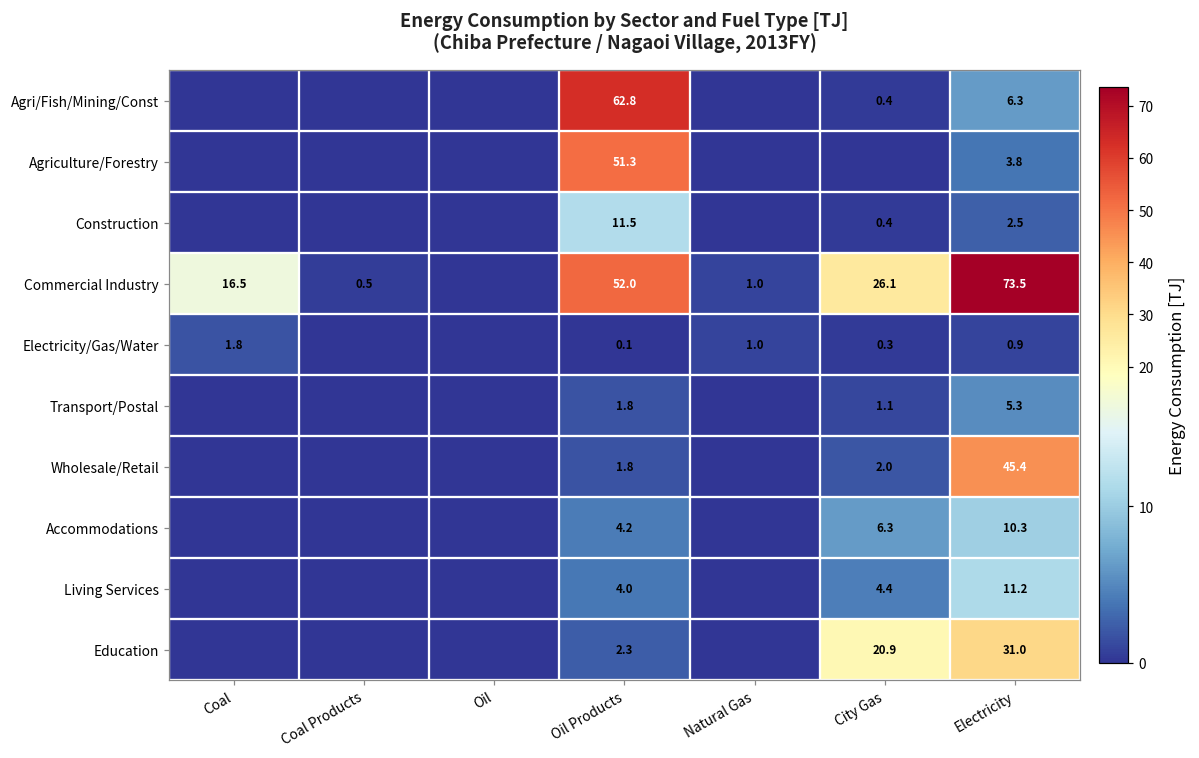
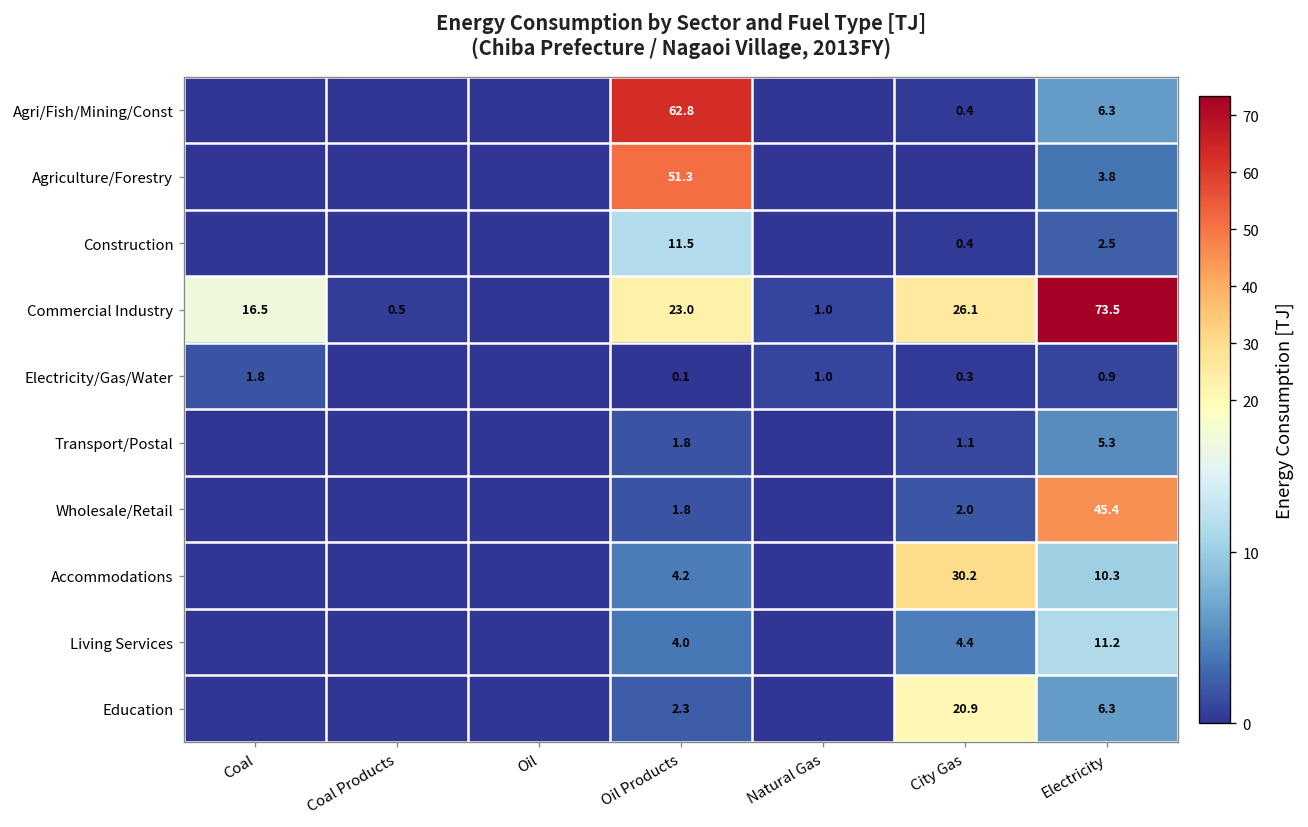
Commercial Industry, Oil Products: 52.0 -> 23.0
Accommodations, City Gas: 6.3 -> 30.2
Education, Electricity: 31.0 -> 6.3
